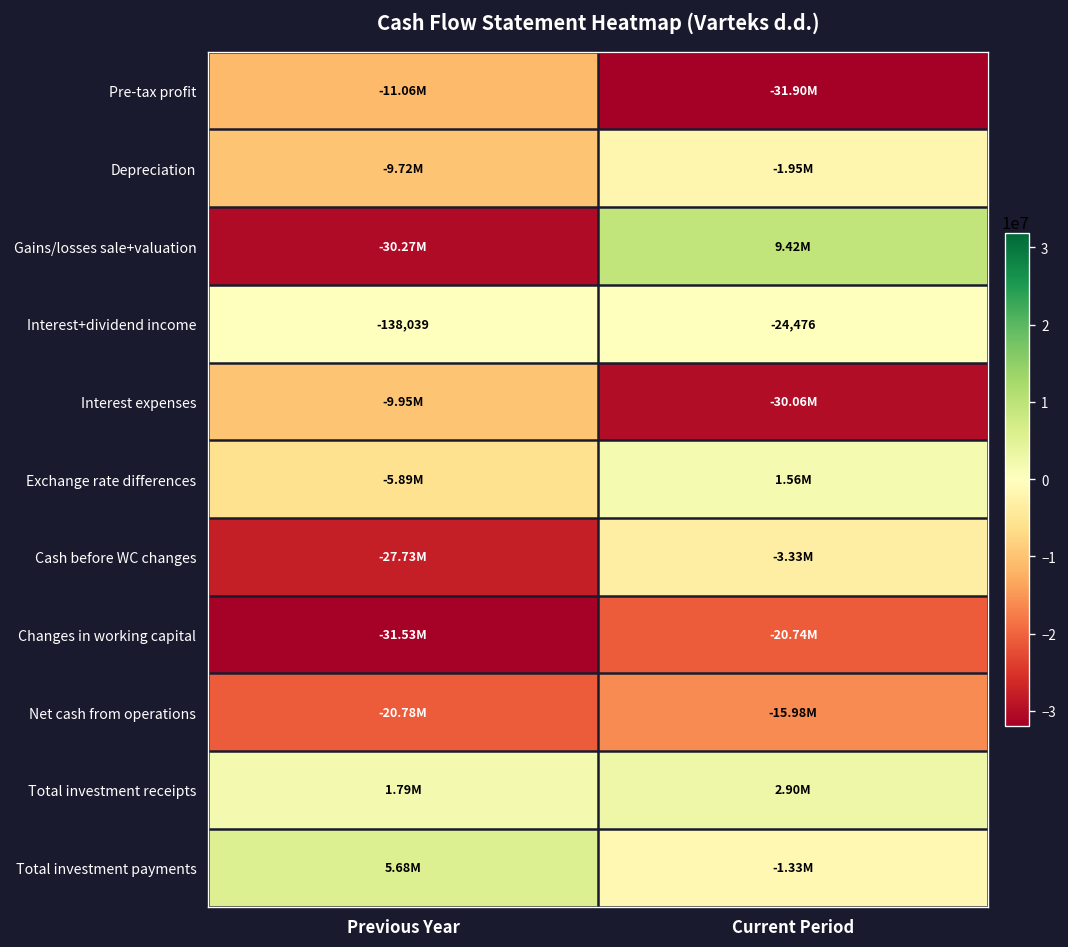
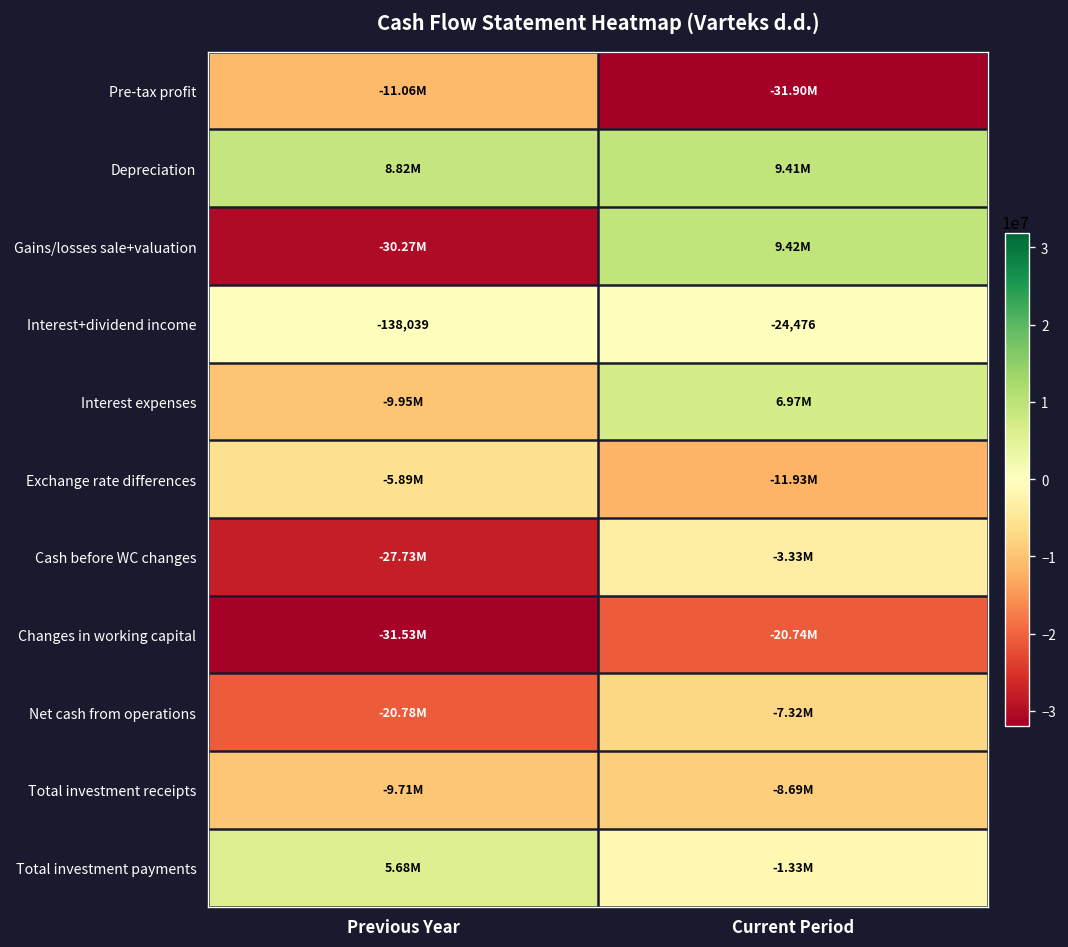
Depreciation, Previous Year: -9.72M -> 8.82M
Depreciation, Current Period: -1.95M -> 9.41M
Interest expenses, Current Period: -30.06M -> 6.97M
Exchange rate differences, Current Period: 1.56M -> -11.93M
Net cash from operations, Current Period: -15.98M -> -7.32M
Total investment receipts, Previous Year: 1.79M -> -9.71M
Total investment receipts, Current Period: 2.90M -> -8.69M
